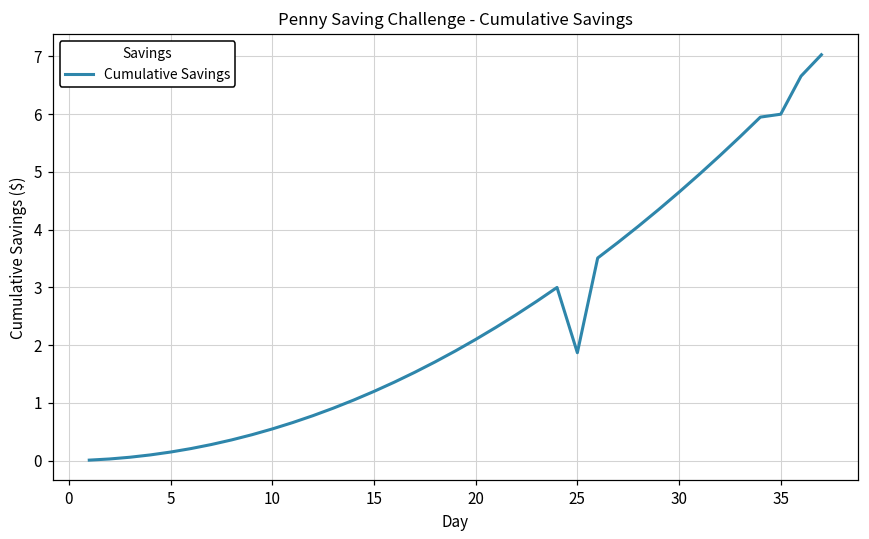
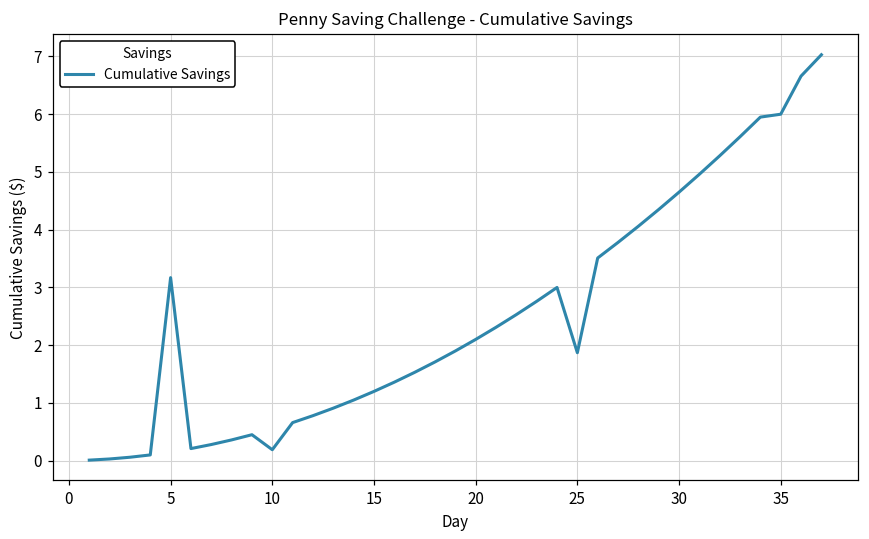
5: 0.2 -> 3.2
10: 0.6 -> 0.2
